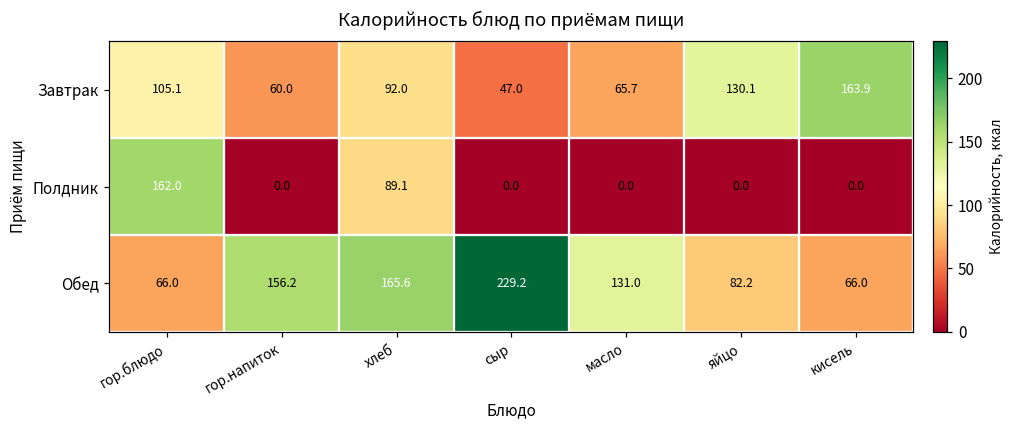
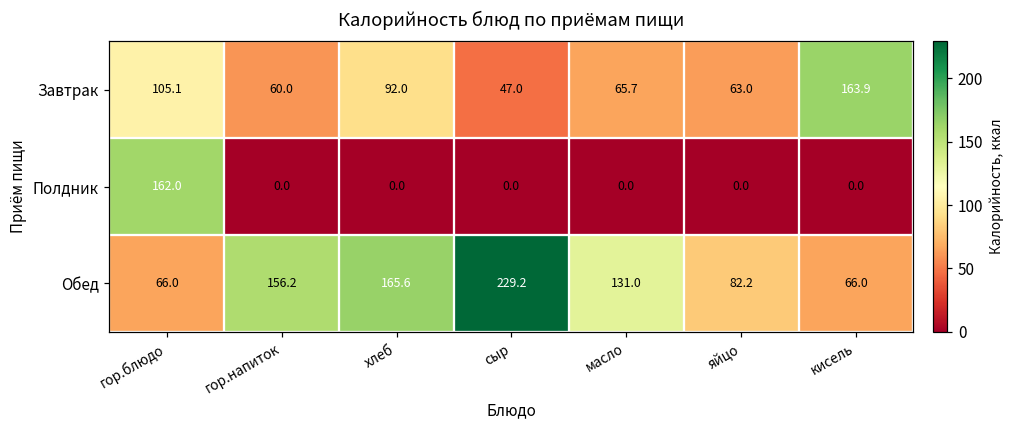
Завтрак, яйцо: 130.1 -> 63.0
Полдник, хлеб: 89.1 -> 0.0
